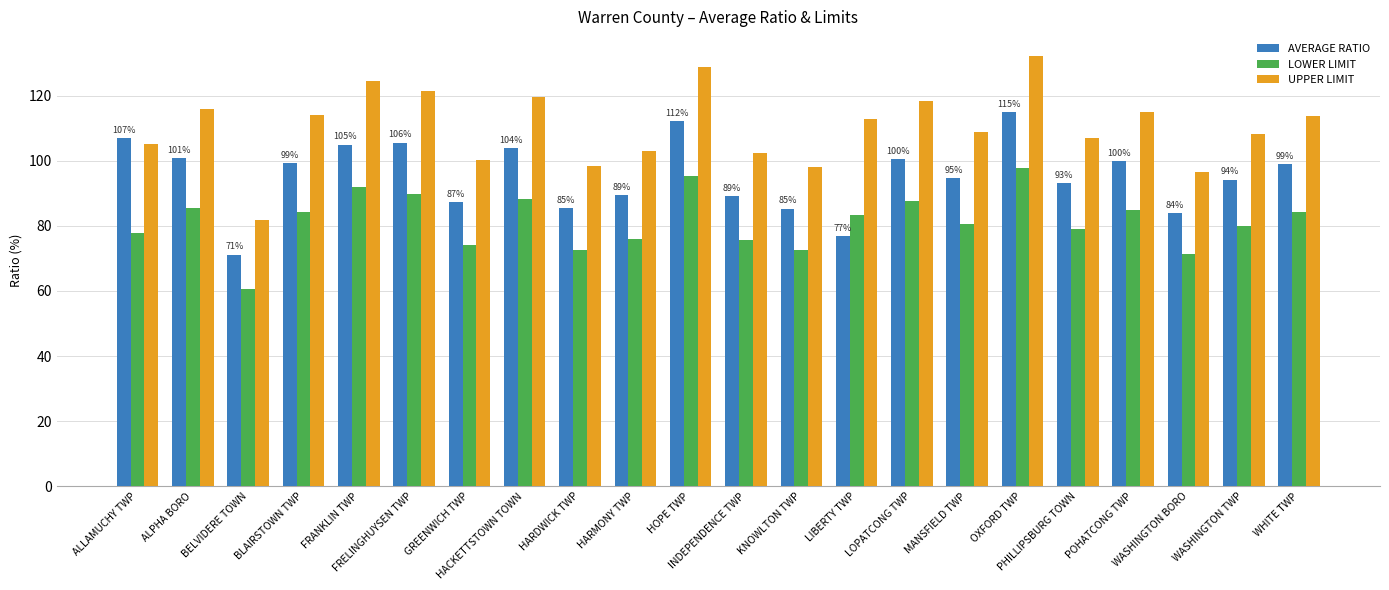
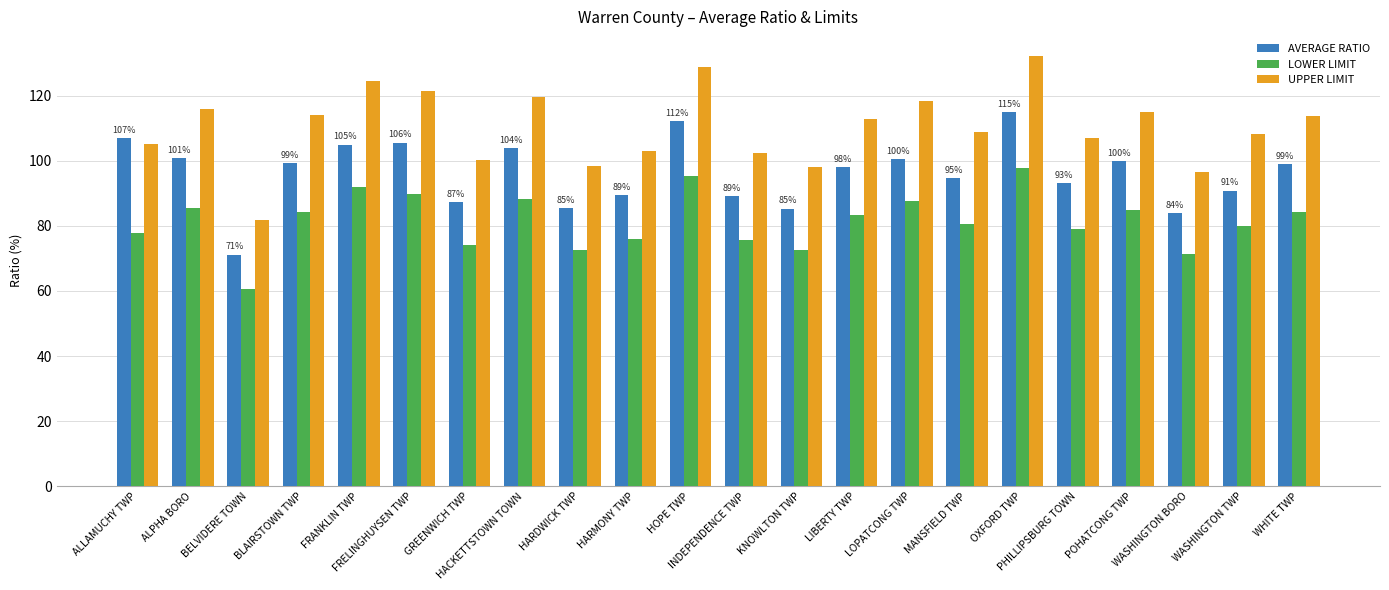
AVERAGE RATIO, LIBERTY TWP: 77% -> 98%
AVERAGE RATIO, WASHINGTON TWP: 94% -> 91%
